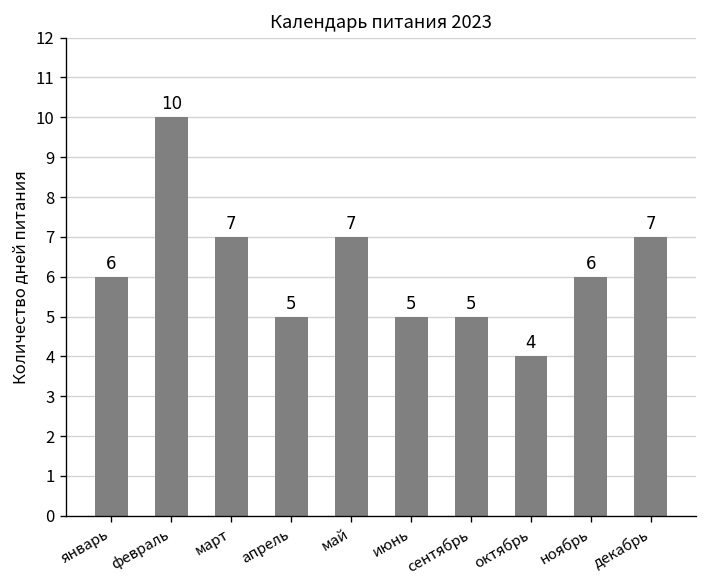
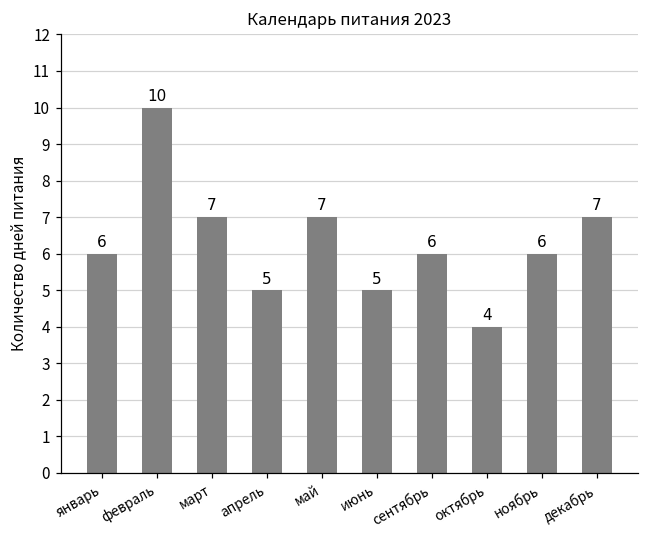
сентябрь: 5 -> 6
